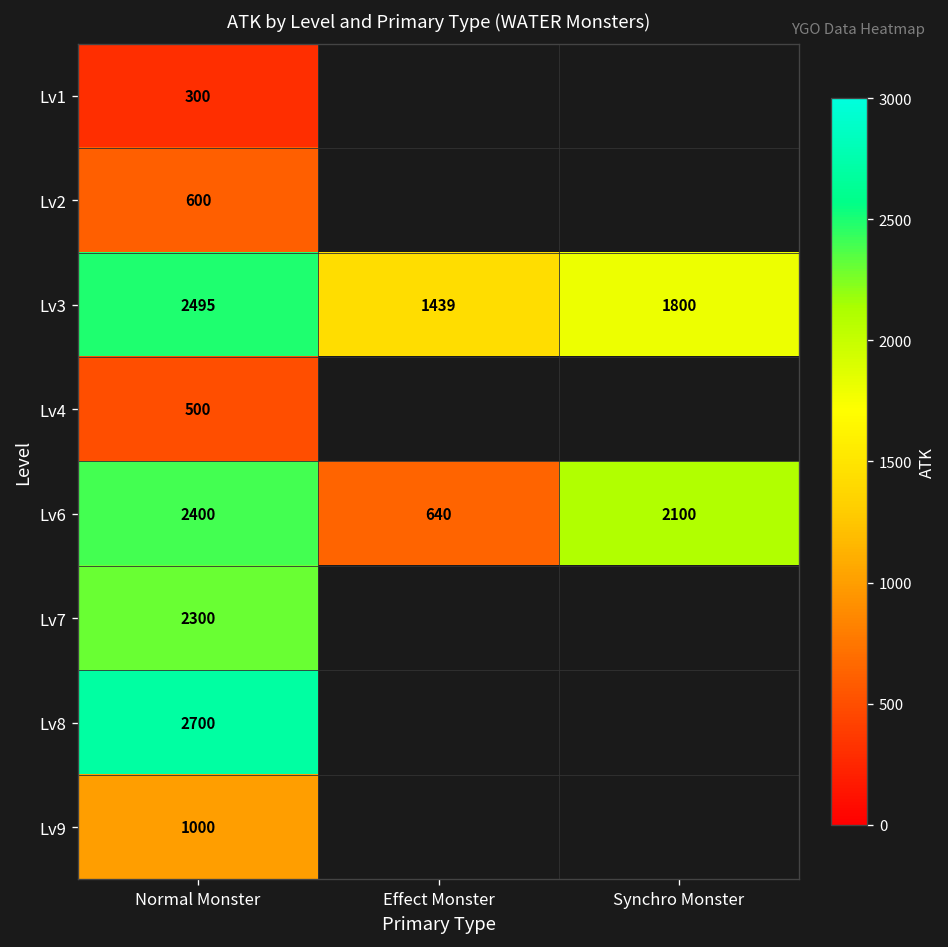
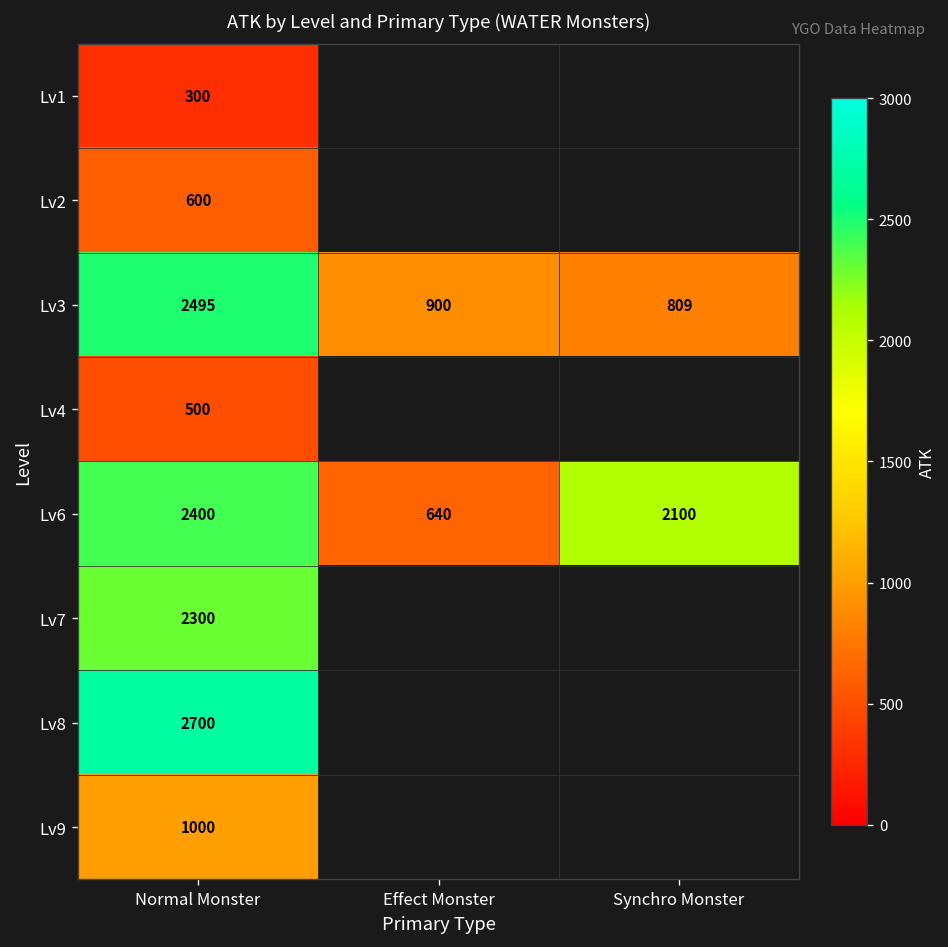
Lv3, Effect Monster: 1439 -> 900
Lv3, Synchro Monster: 1800 -> 809
